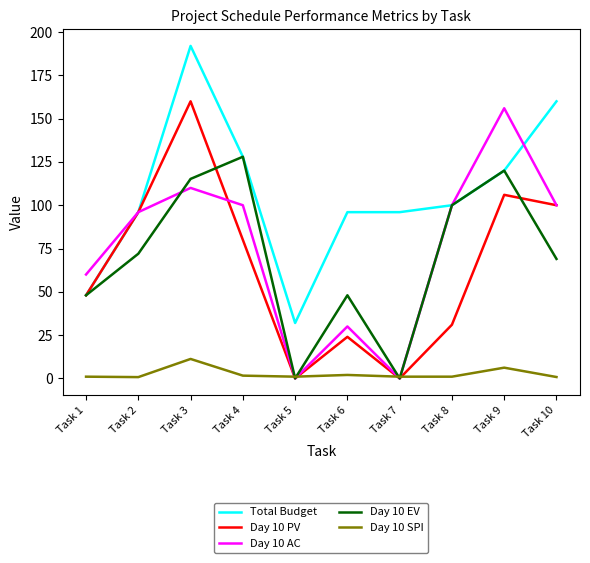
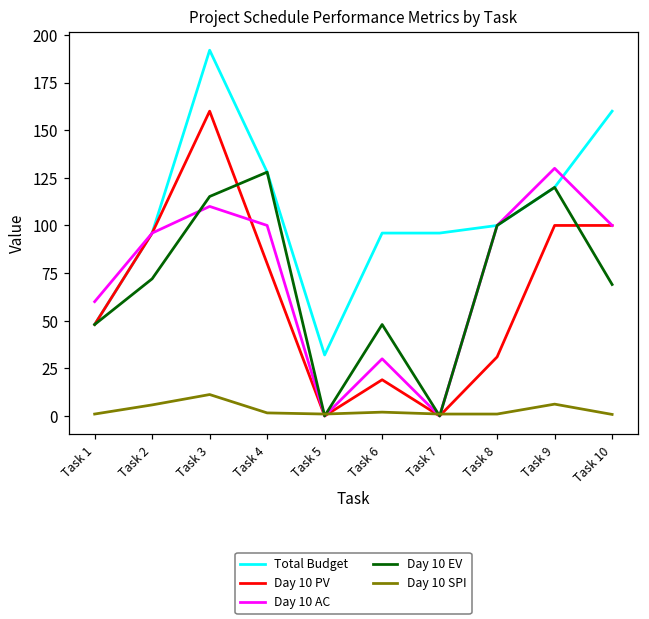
Day 10 SPI, Task 2: 1 -> 6
Day 10 PV, Task 6: 24 -> 19
Day 10 PV, Task 9: 106 -> 100
Day 10 AC, Task 9: 156 -> 130
